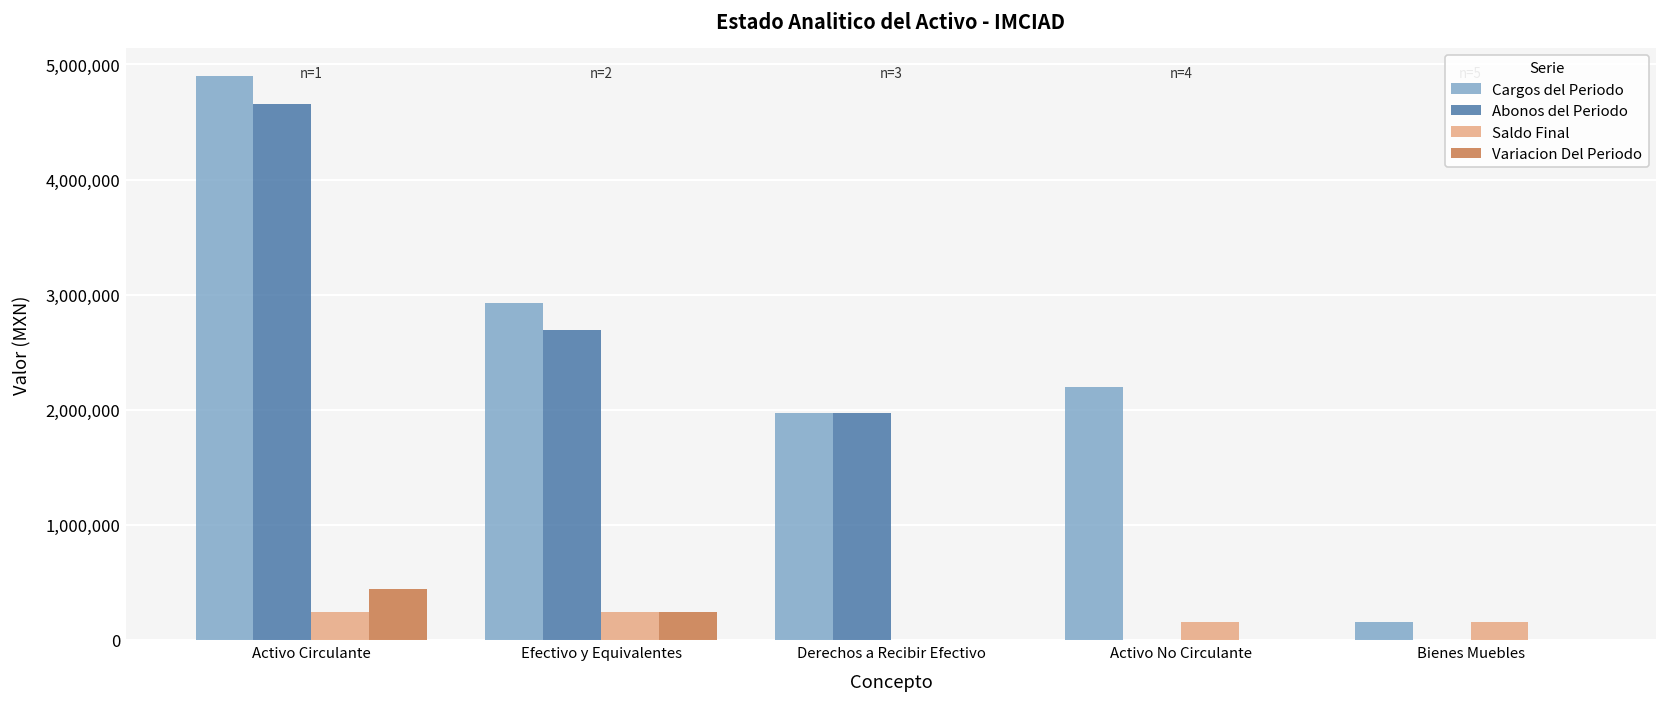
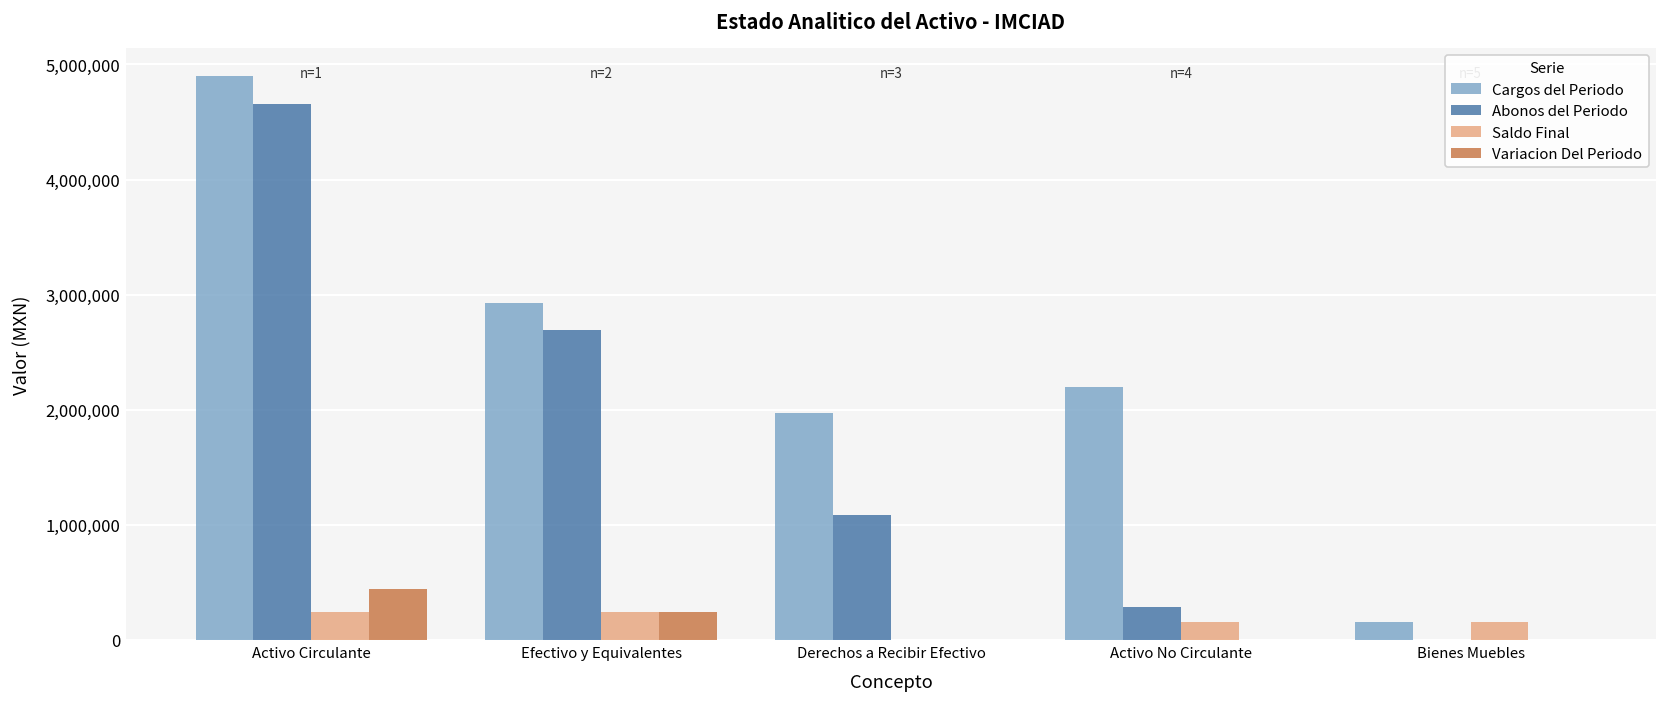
Abonos del Periodo, Derechos a Recibir Efectivo: 2,000,000 -> 1,100,000
Abonos del Periodo, Activo No Circulante: 0 -> 300,000
